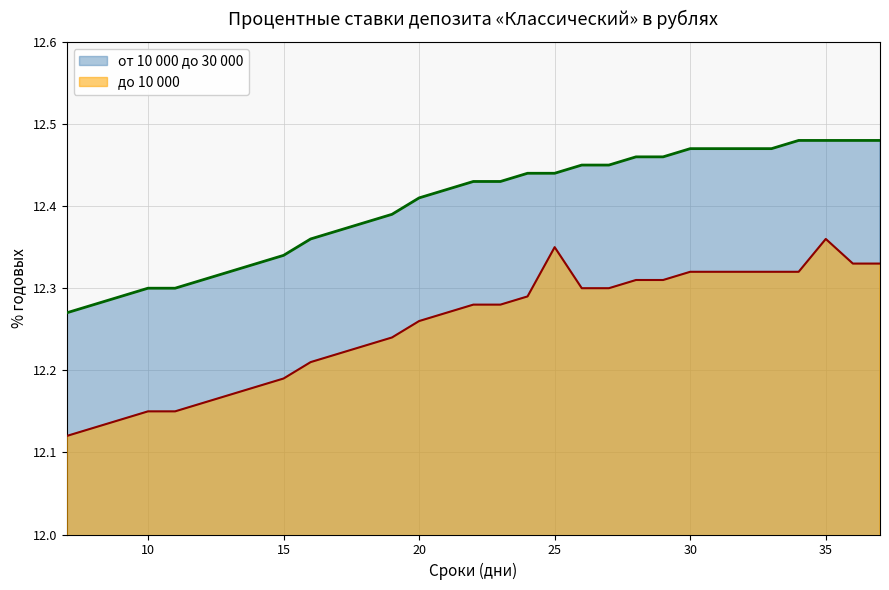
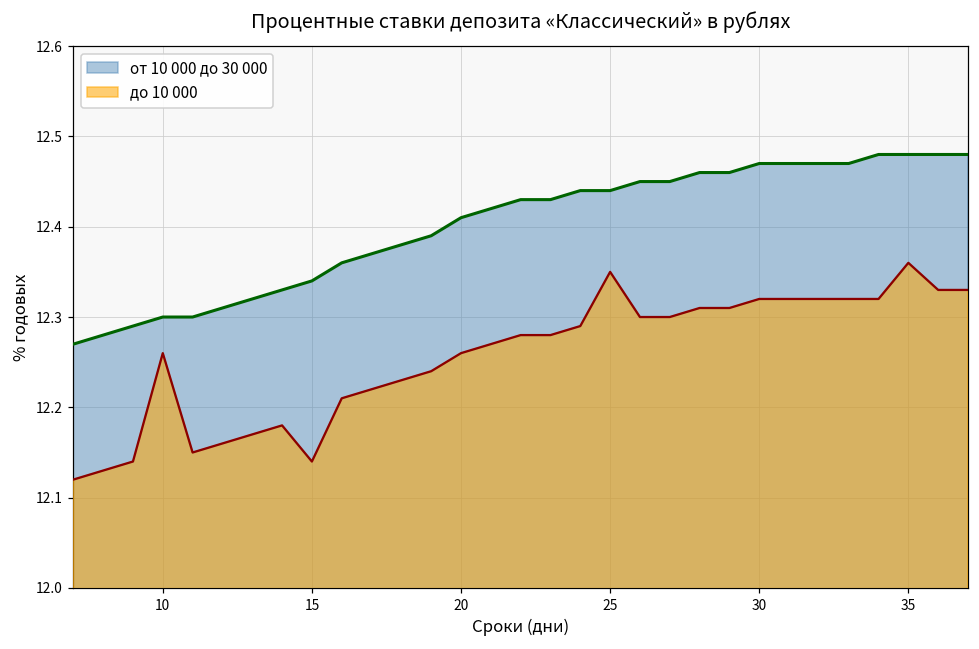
до 10 000, 10: 12.15 -> 12.26
до 10 000, 15: 12.19 -> 12.14
